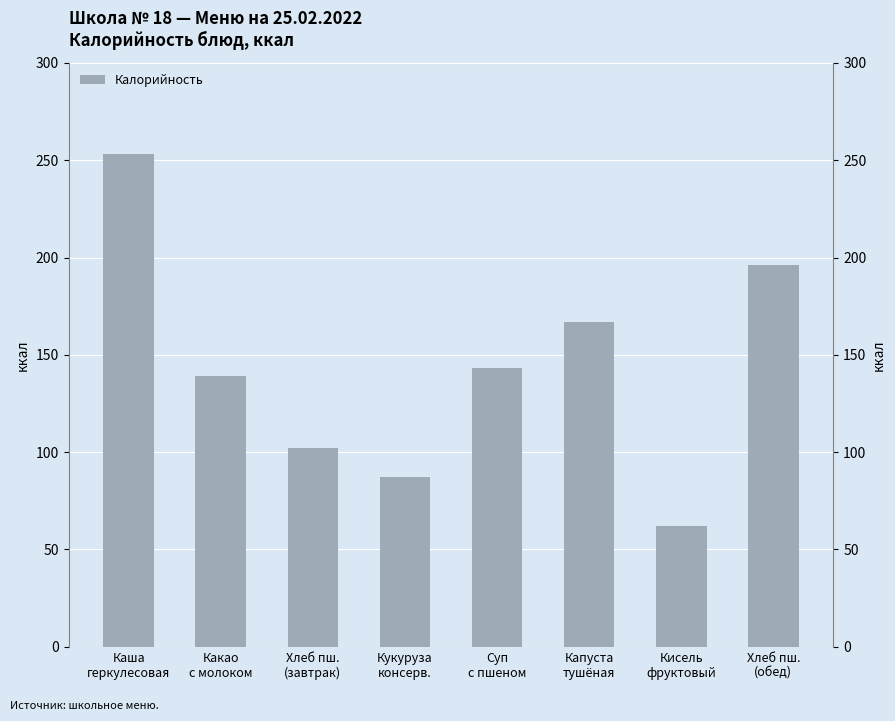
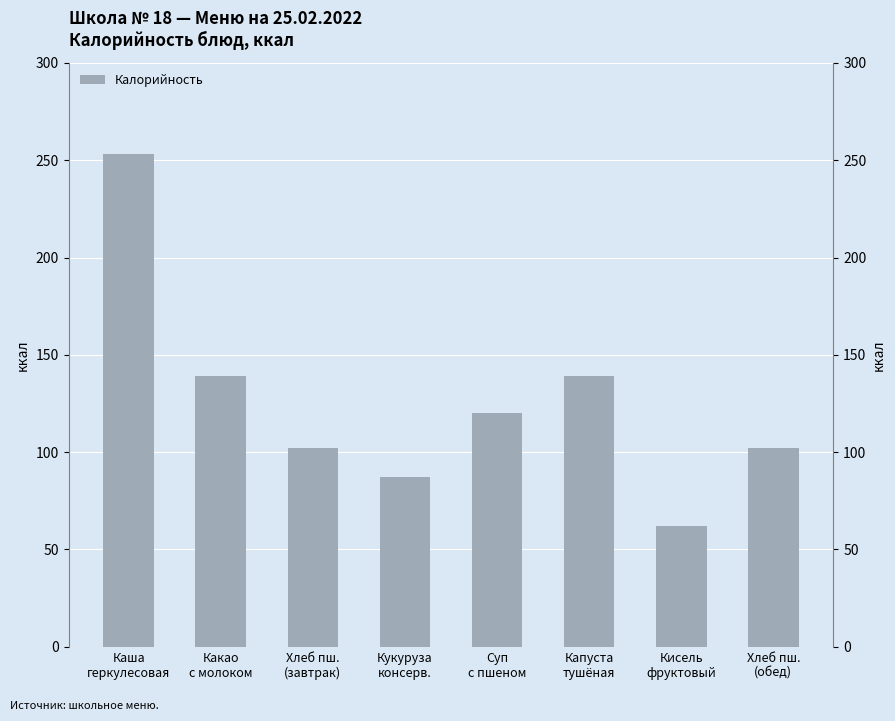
Суп с пшеном: 143 -> 120
Капуста тушёная: 167 -> 139
Хлеб пш. (обед): 196 -> 102
